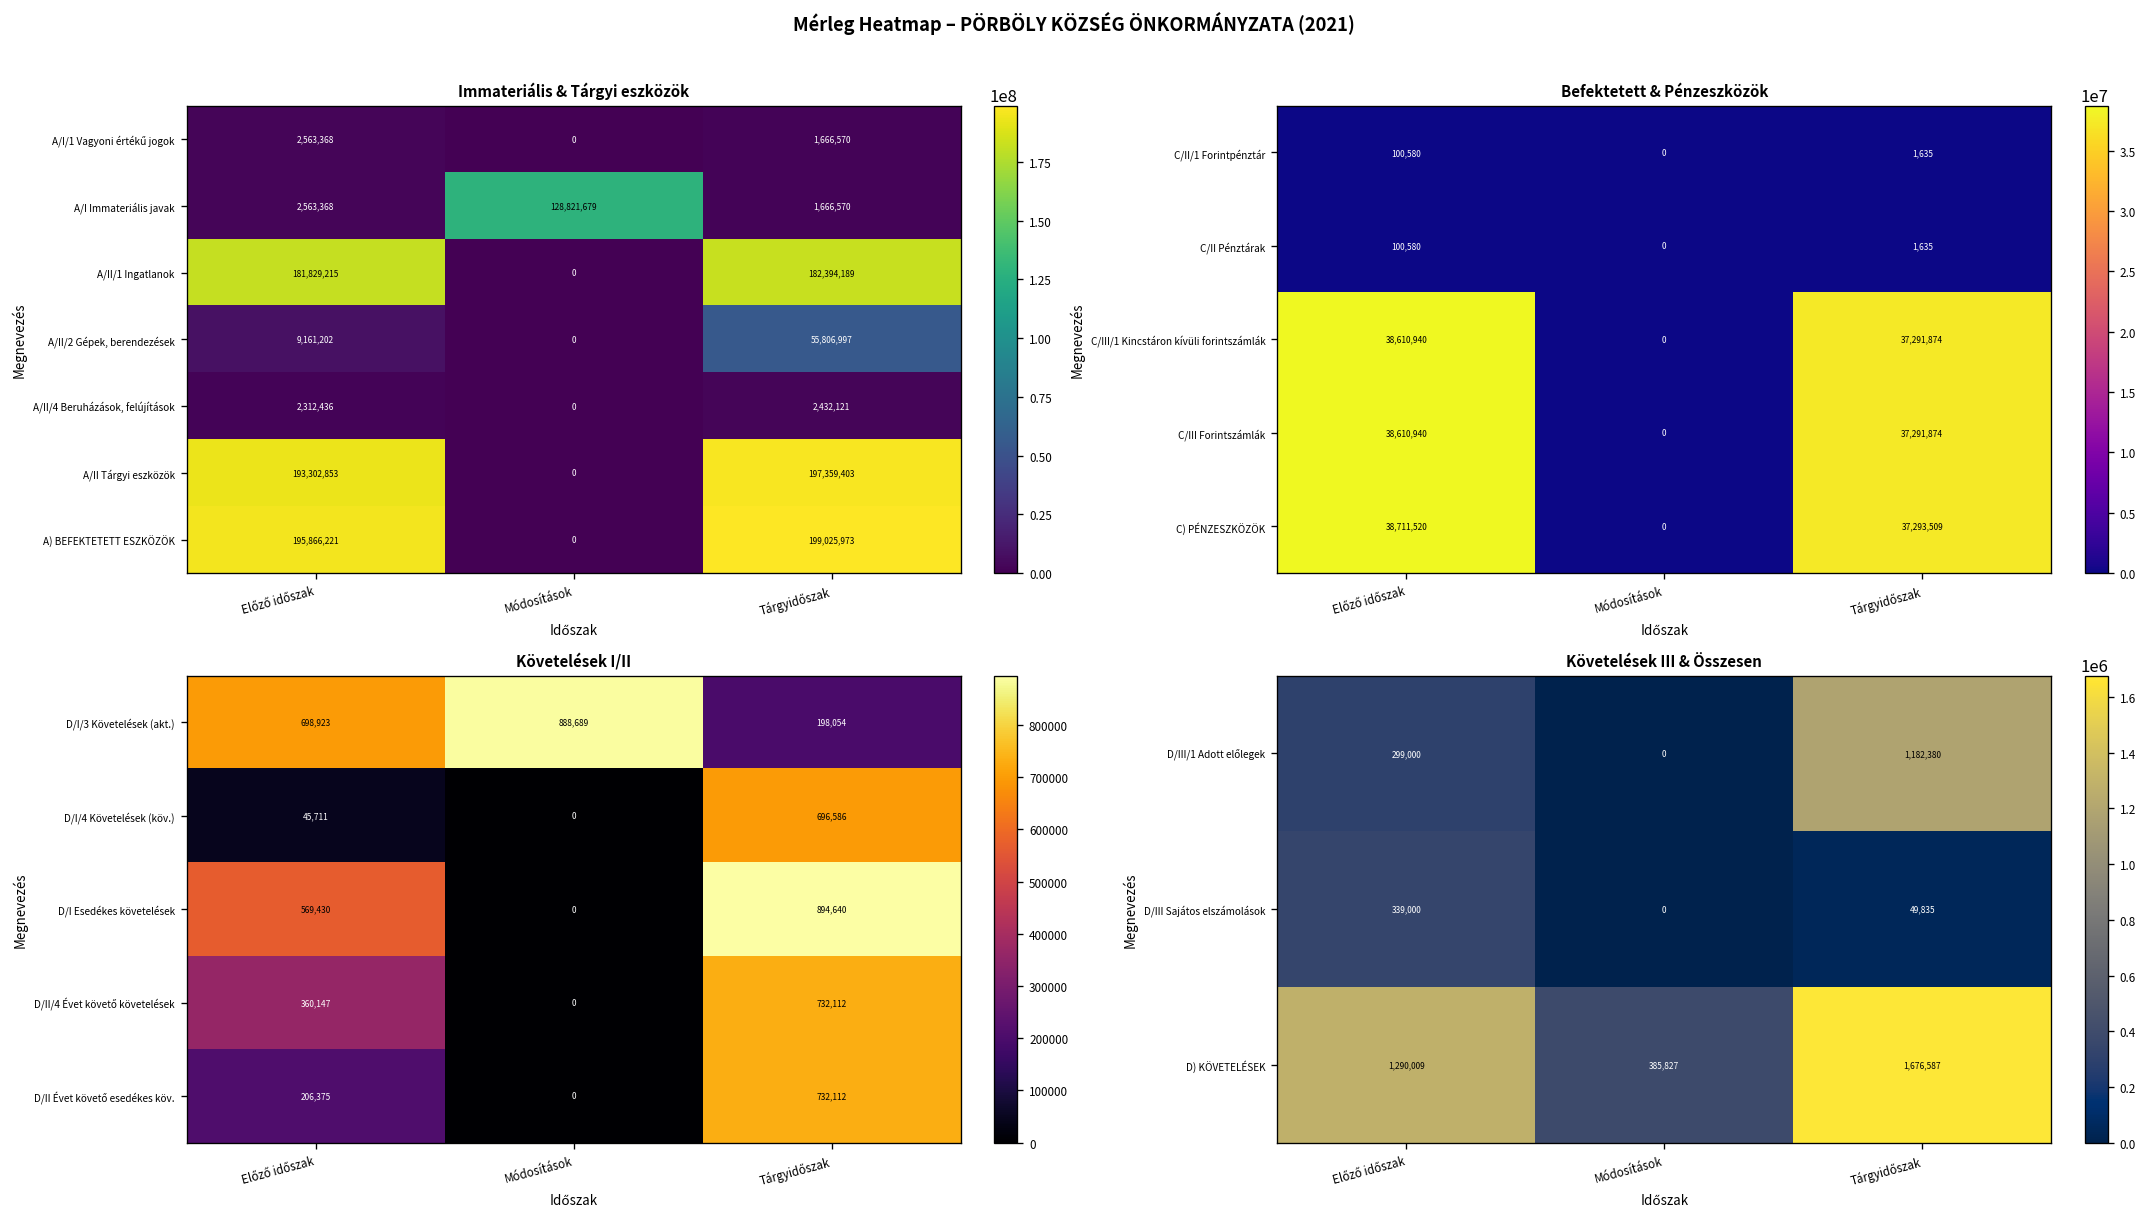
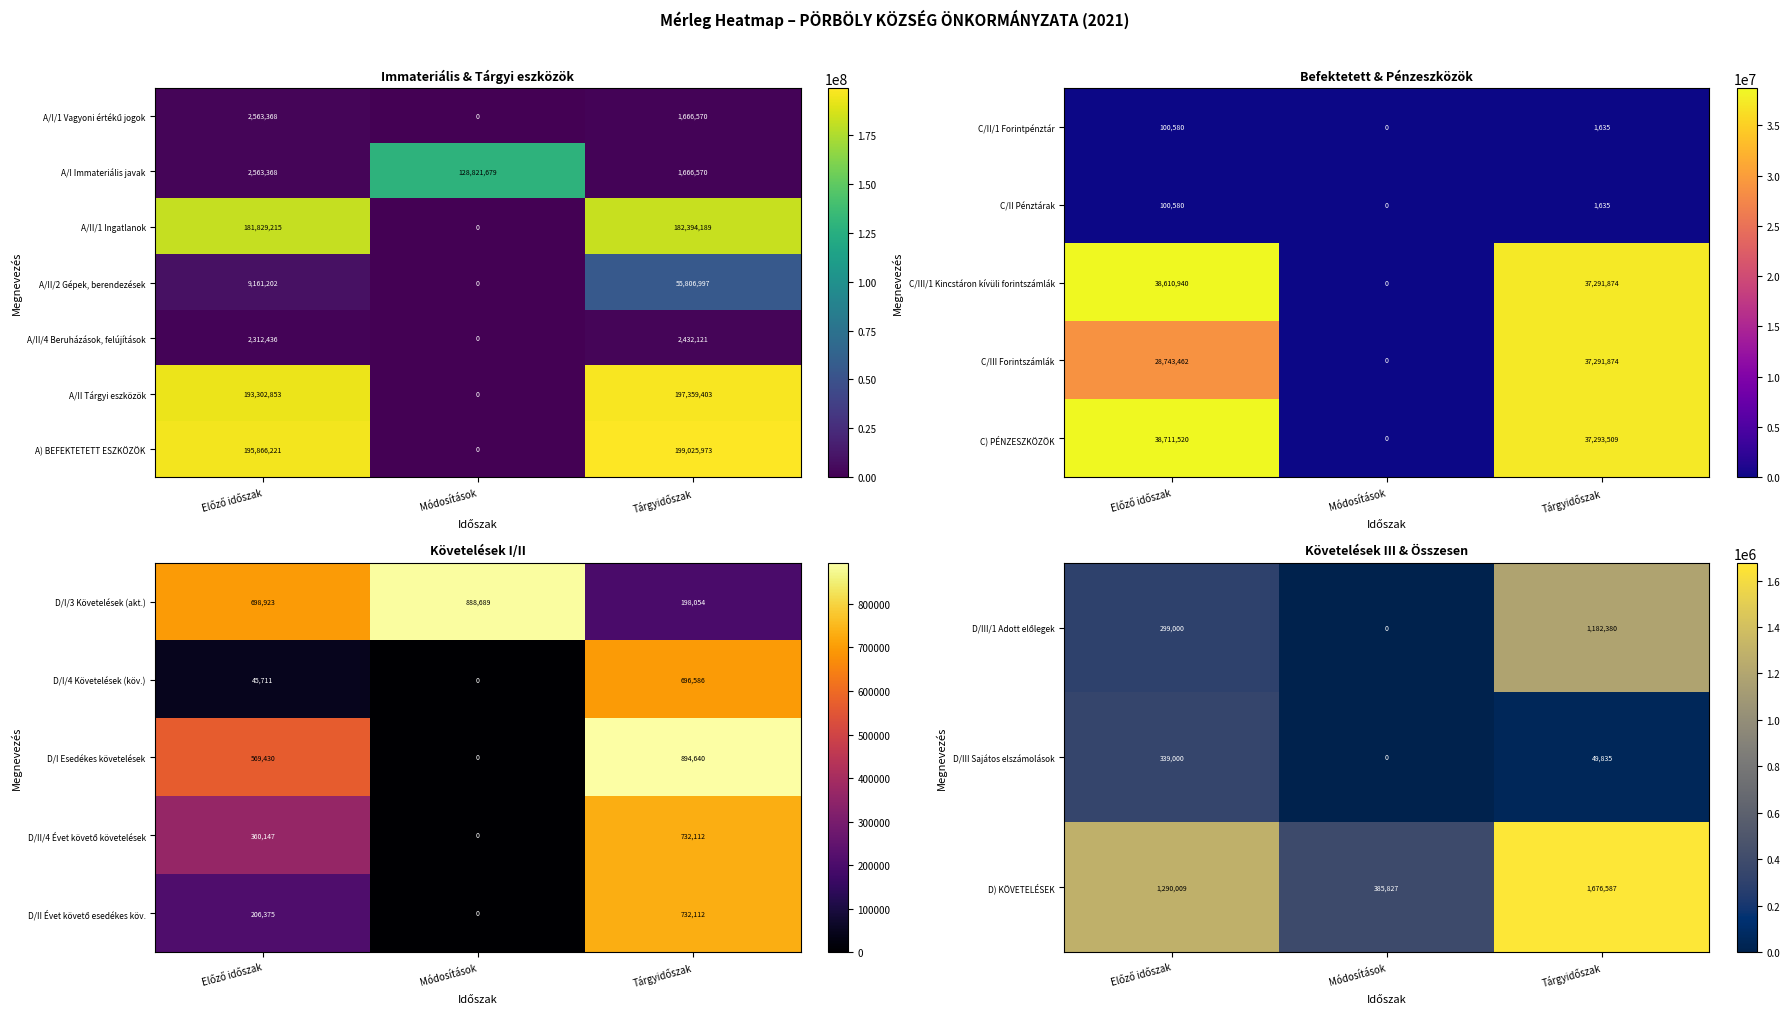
Befektetett & Pénzeszközök, C/III Forintszámlák, Előző időszak: 38,610,940 -> 28,743,462
